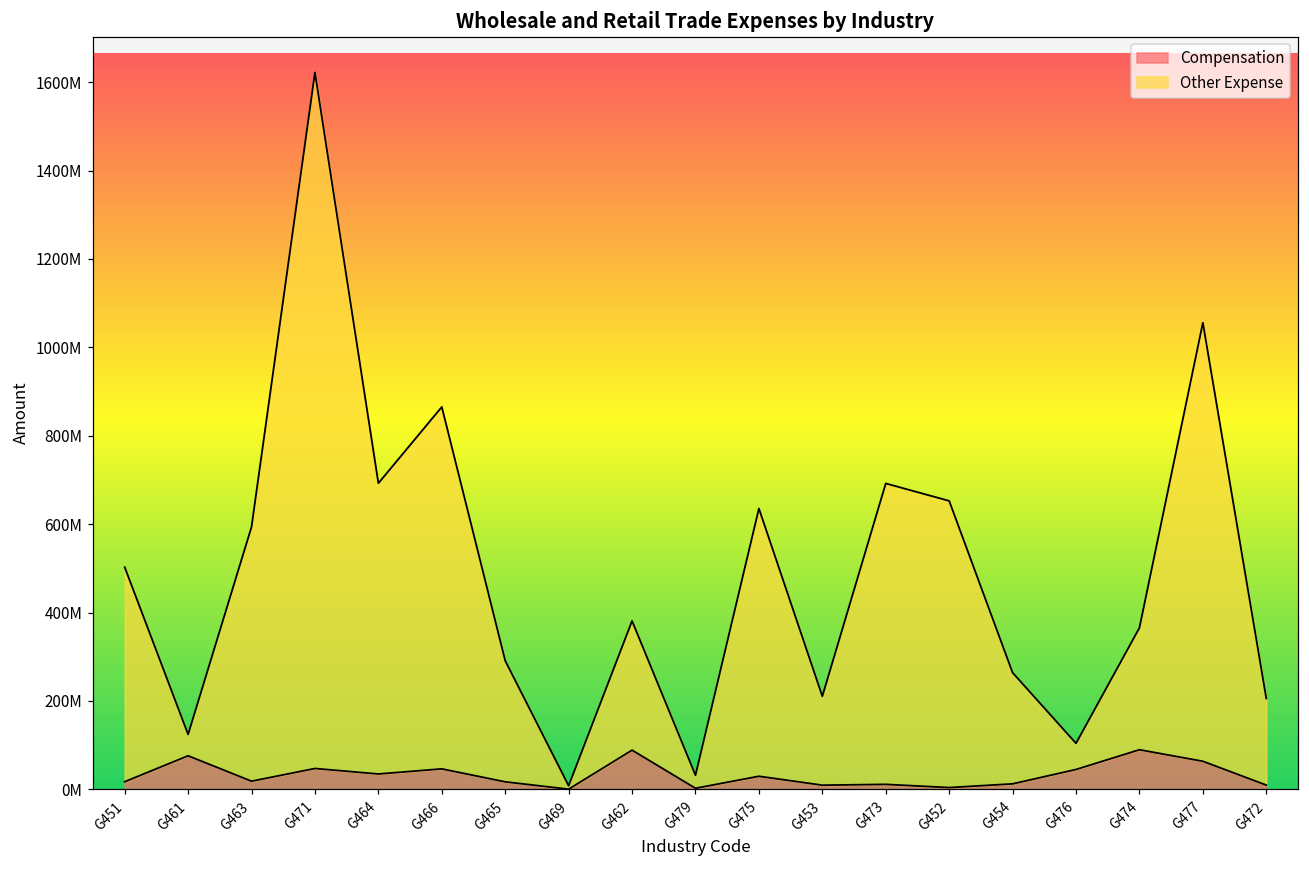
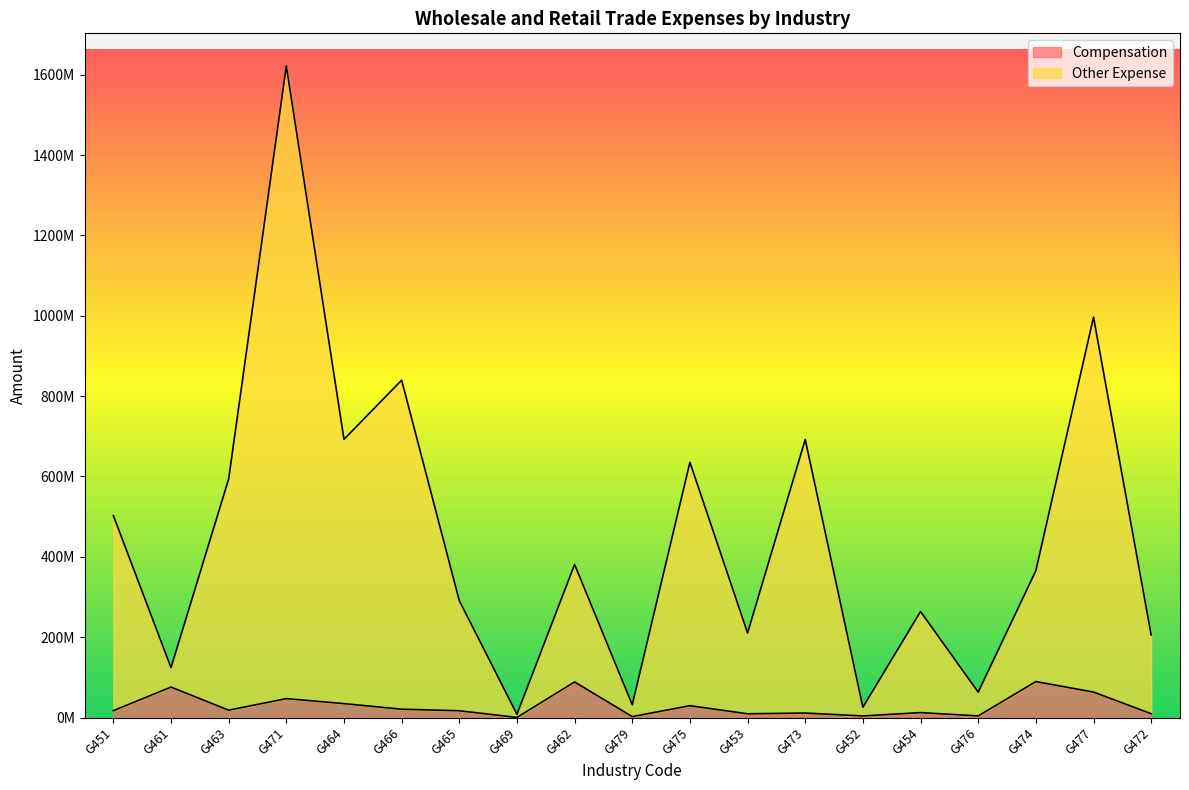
Compensation, G466: 50000000 -> 20000000
Other Expense, G452: 650000000 -> 20000000
Compensation, G476: 40000000 -> 0
Other Expense, G477: 990000000 -> 930000000
